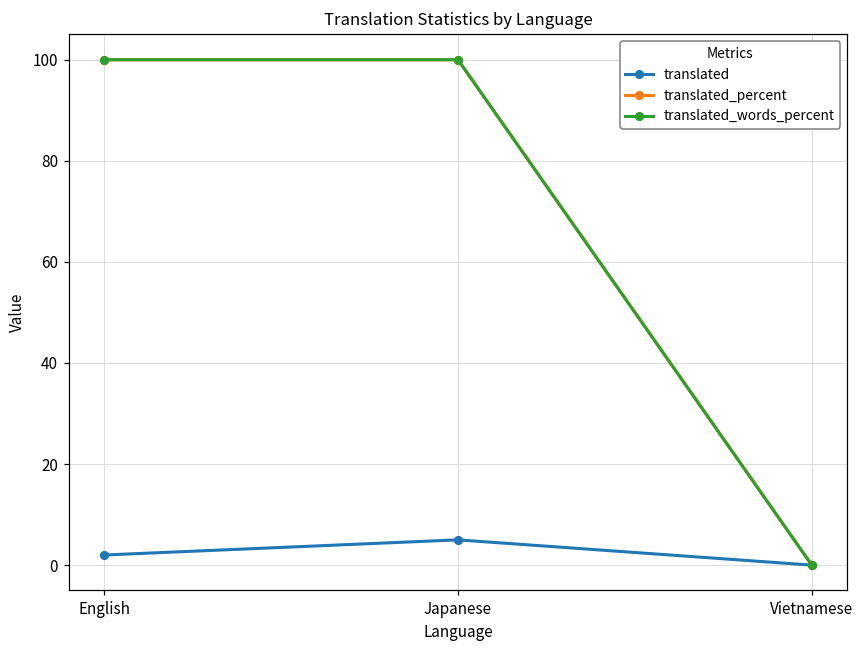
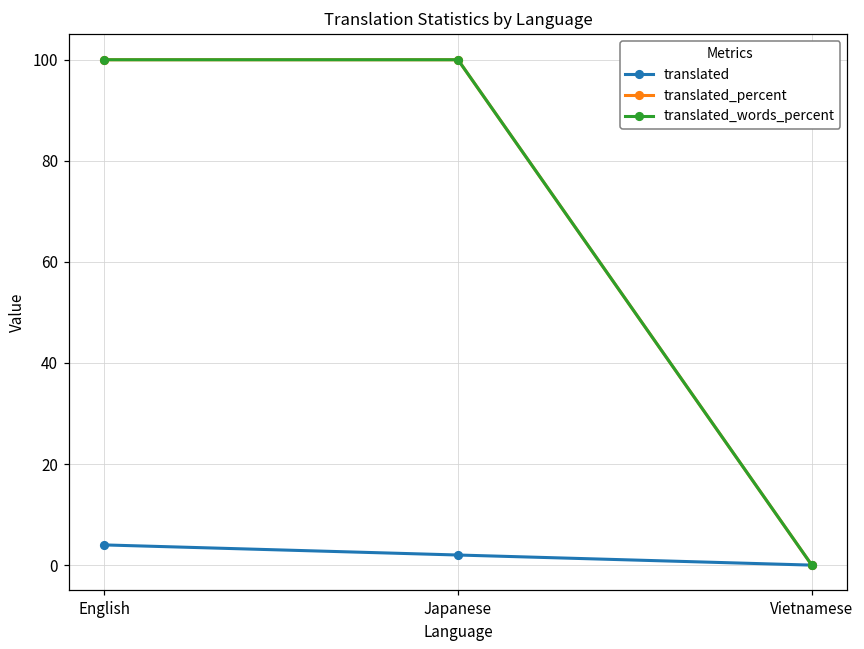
translated, English: 2 -> 4
translated, Japanese: 5 -> 2
